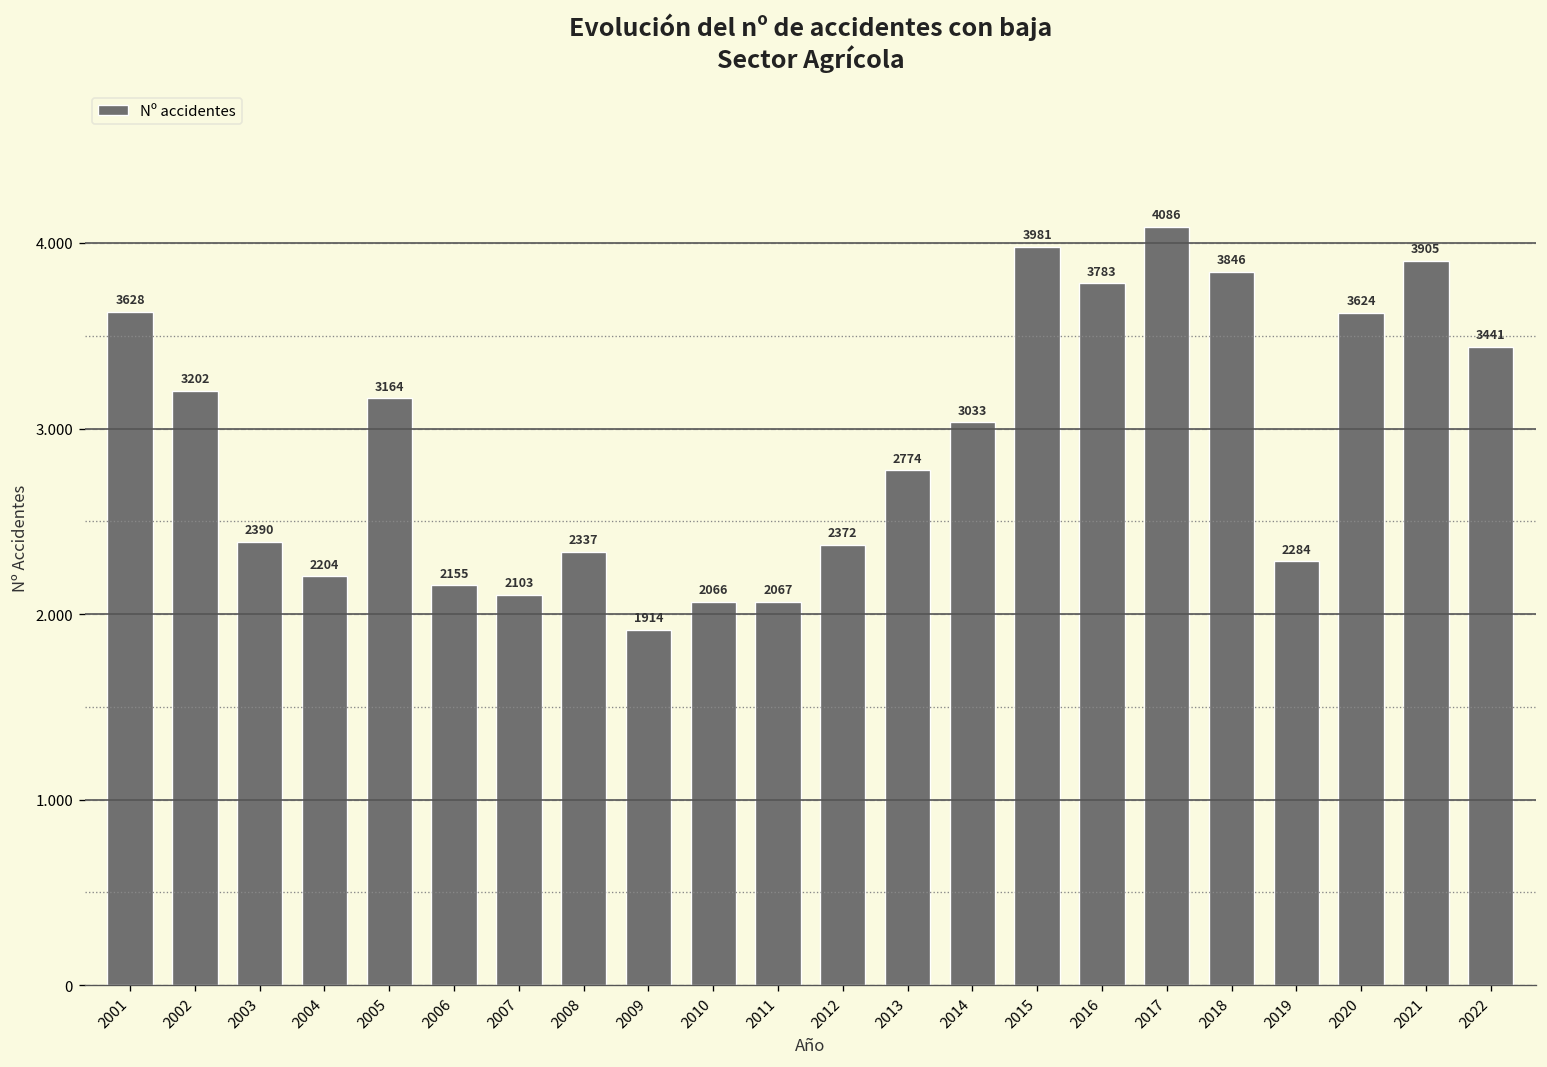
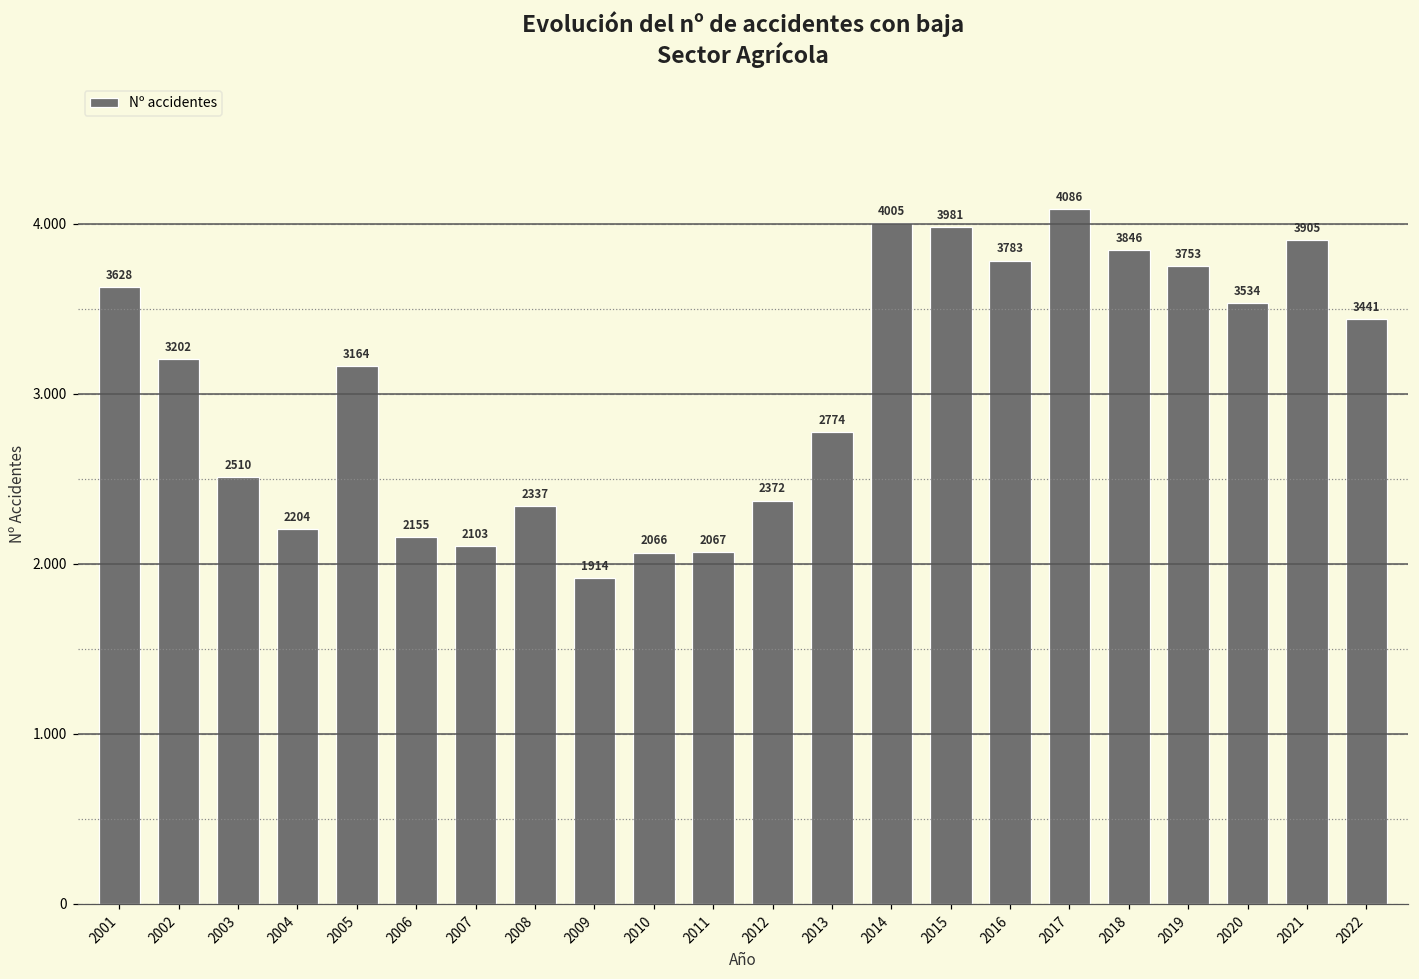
2003: 2390 -> 2510
2014: 3033 -> 4005
2019: 2284 -> 3753
2020: 3624 -> 3534
